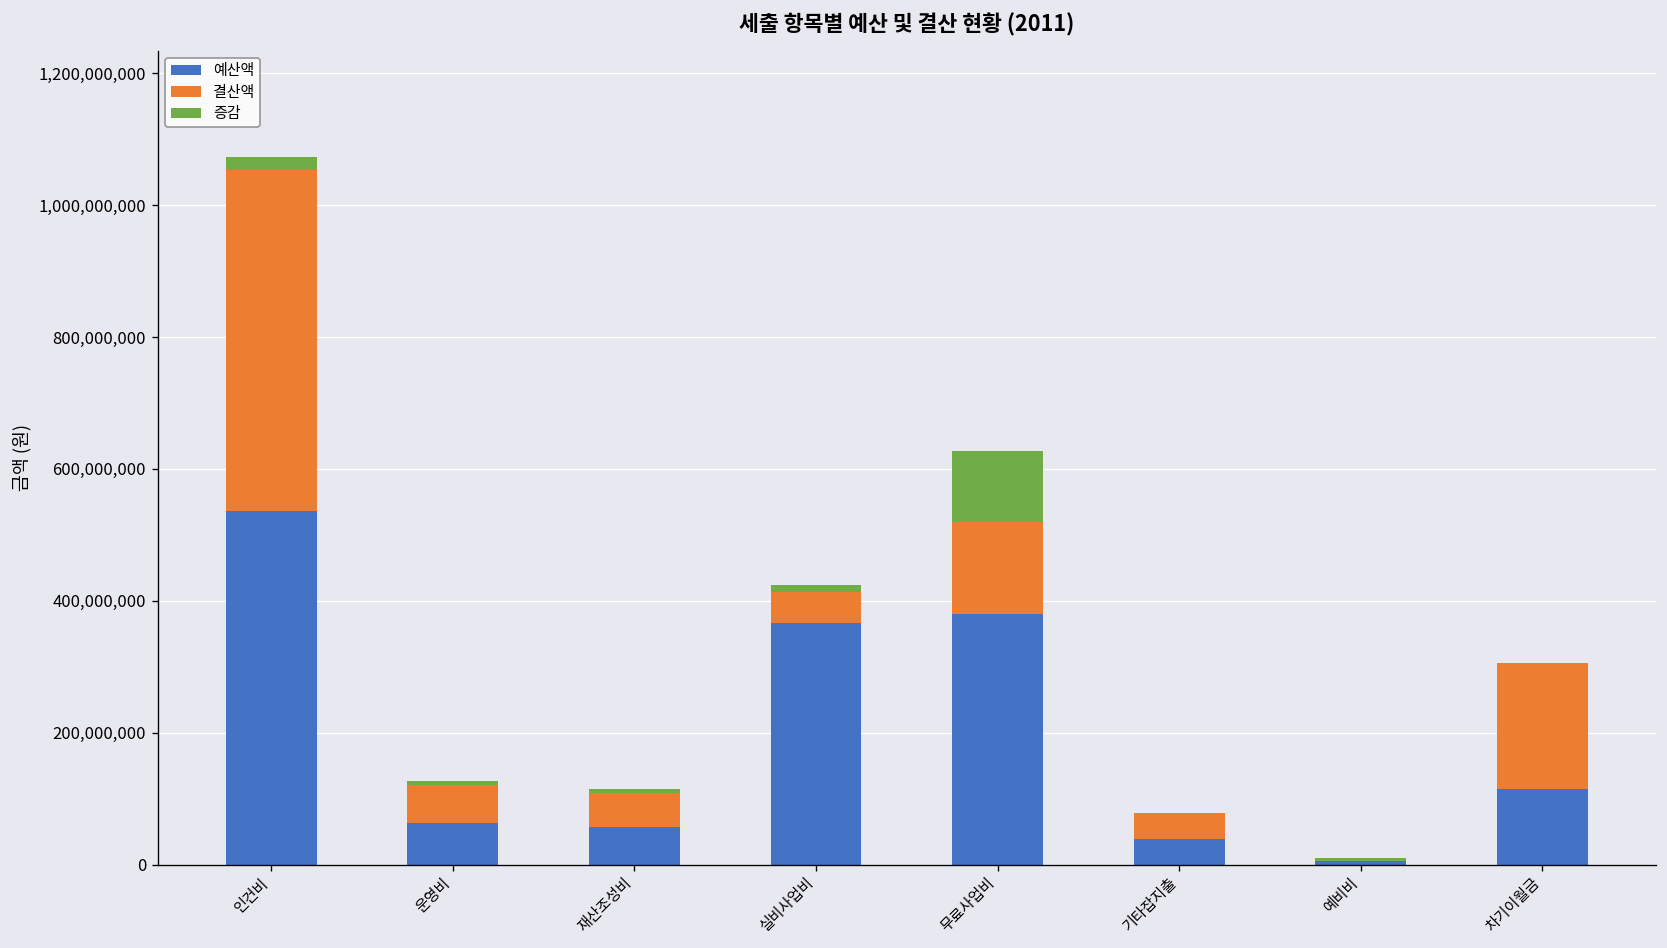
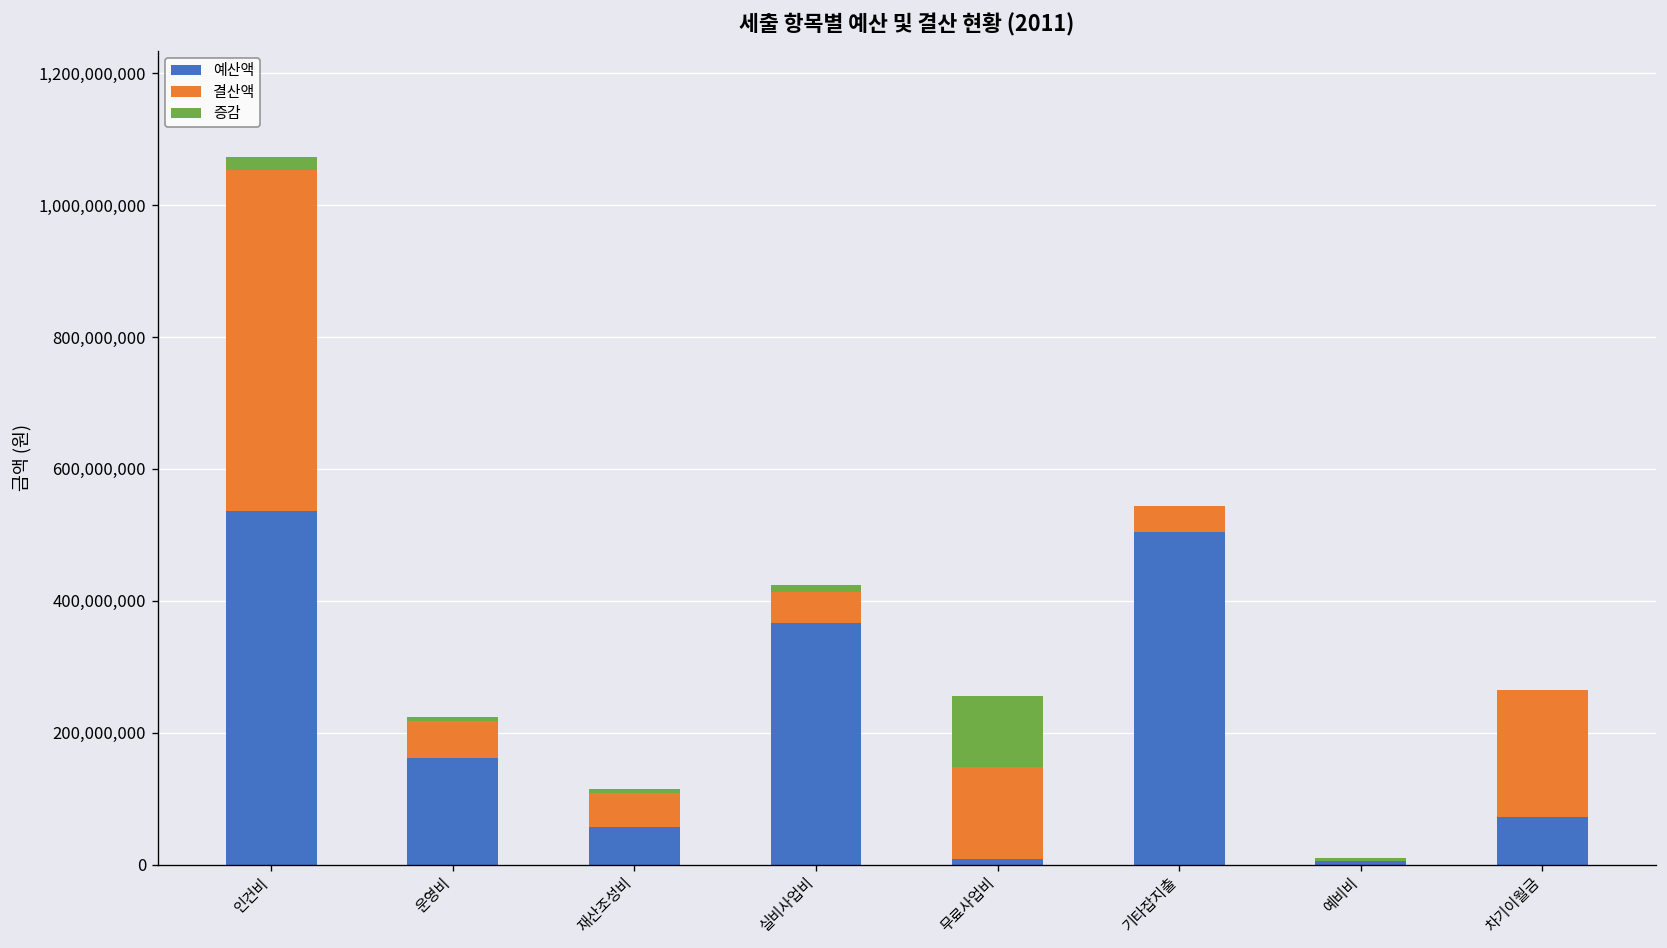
예산액, 운영비: 60,000,000 -> 160,000,000
예산액, 무료사업비: 380,000,000 -> 10,000,000
예산액, 기타잡지출: 40,000,000 -> 500,000,000
예산액, 차기이월금: 110,000,000 -> 70,000,000
